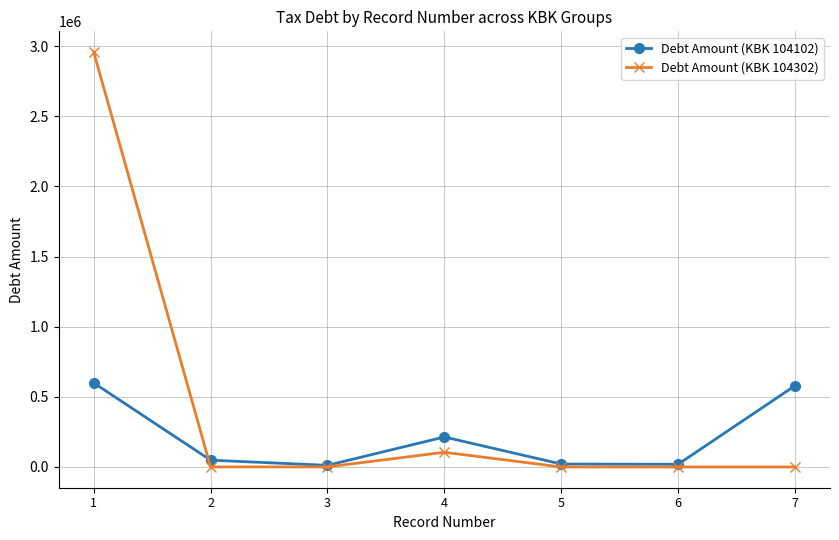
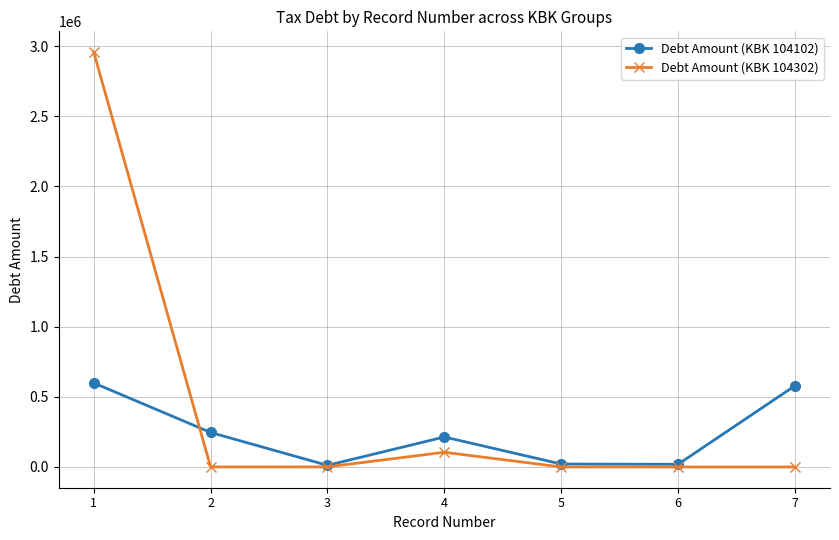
Debt Amount (KBK 104102), 2: 50000 -> 250000
